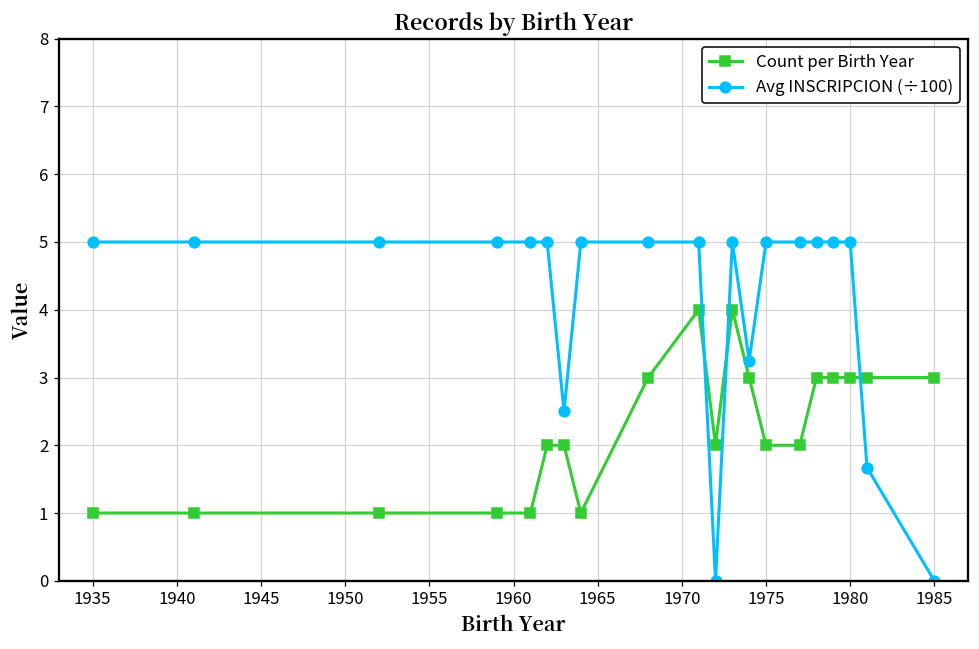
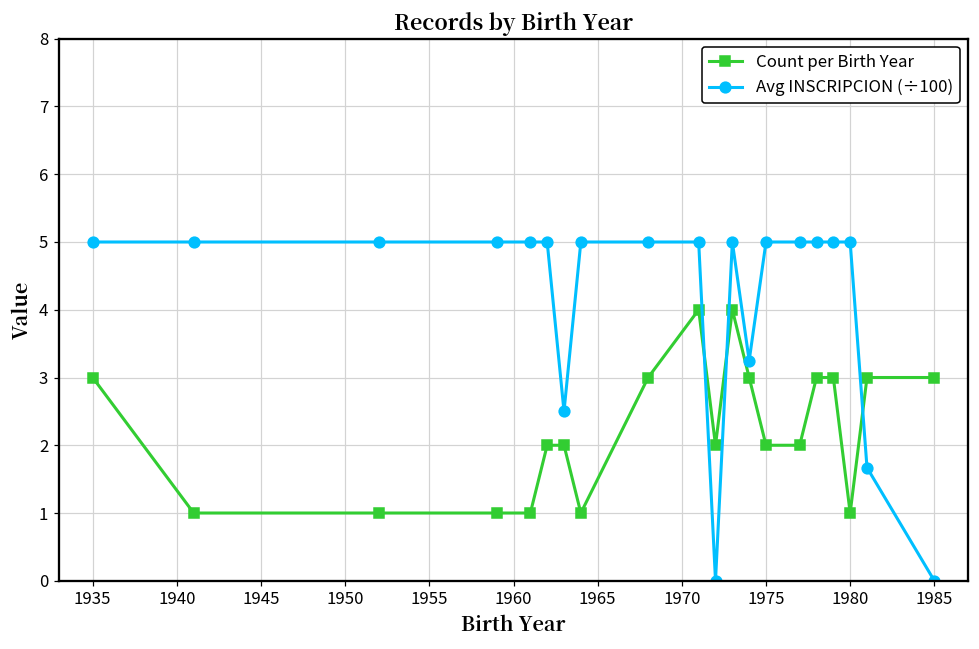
Count per Birth Year, 1935: 1 -> 3
Count per Birth Year, 1980: 3 -> 1
